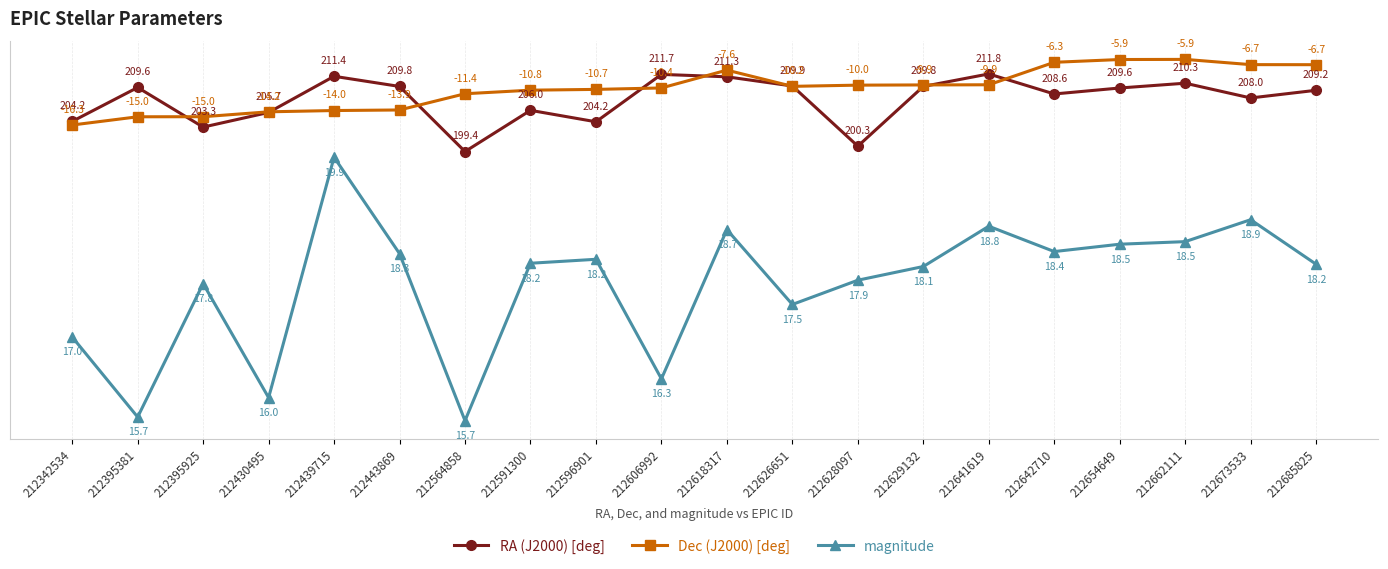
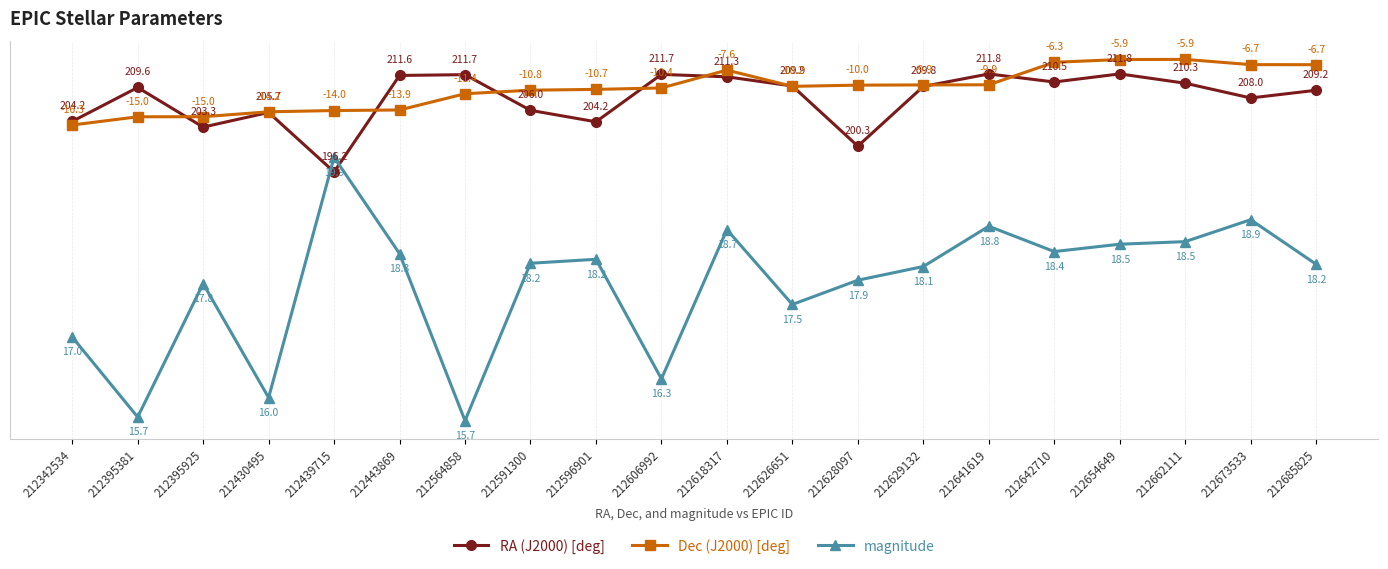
RA (J2000) [deg], 212439715: 211.4 -> 196.2
RA (J2000) [deg], 212443869: 209.8 -> 211.6
RA (J2000) [deg], 212564858: 199.4 -> 211.7
RA (J2000) [deg], 212642710: 208.6 -> 210.5
RA (J2000) [deg], 212654649: 209.6 -> 211.8
